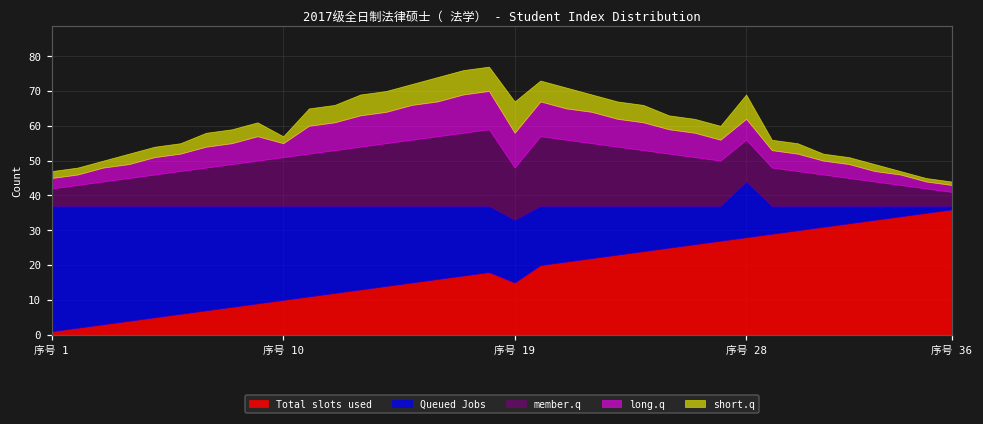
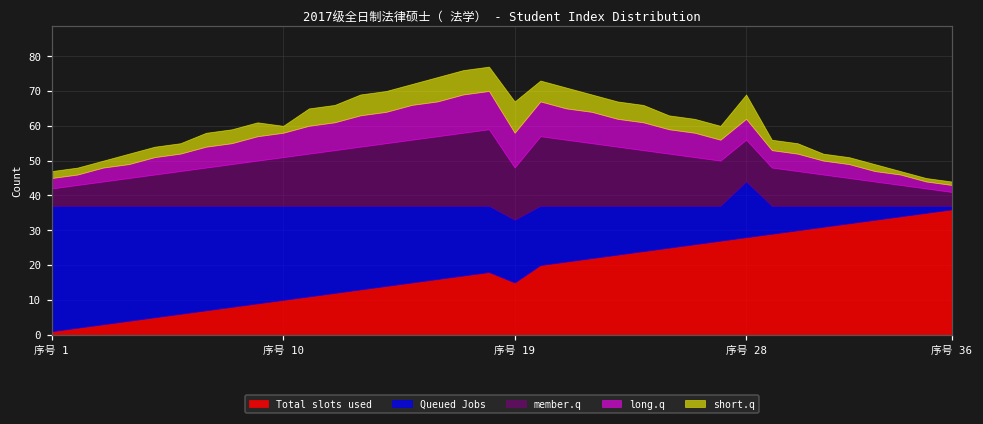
long.q, 序号 10: 4 -> 7
